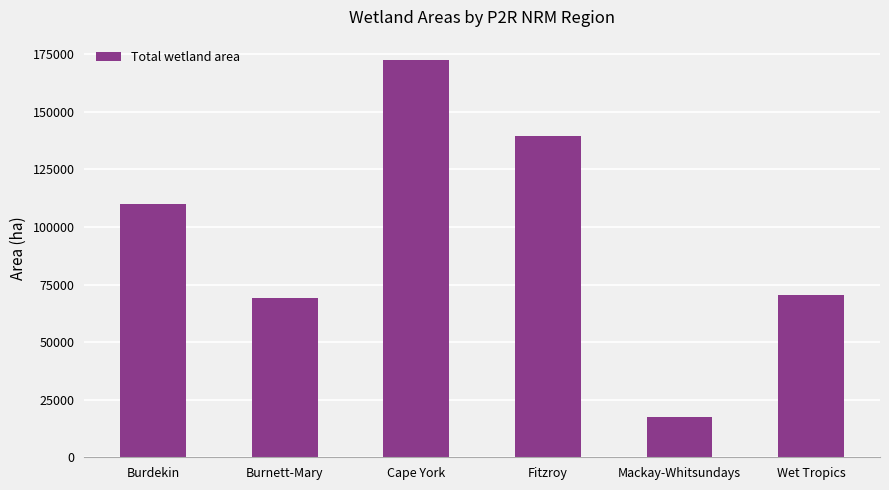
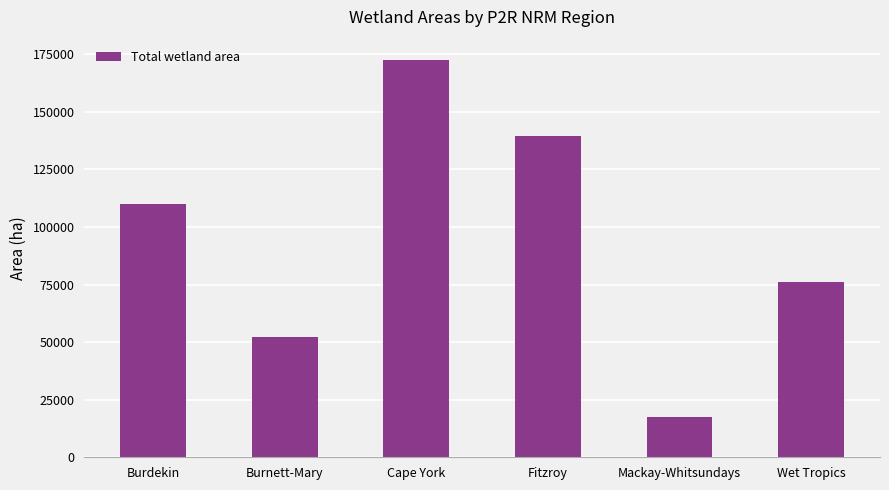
Burnett-Mary: 69000 -> 52000
Wet Tropics: 70000 -> 76000
